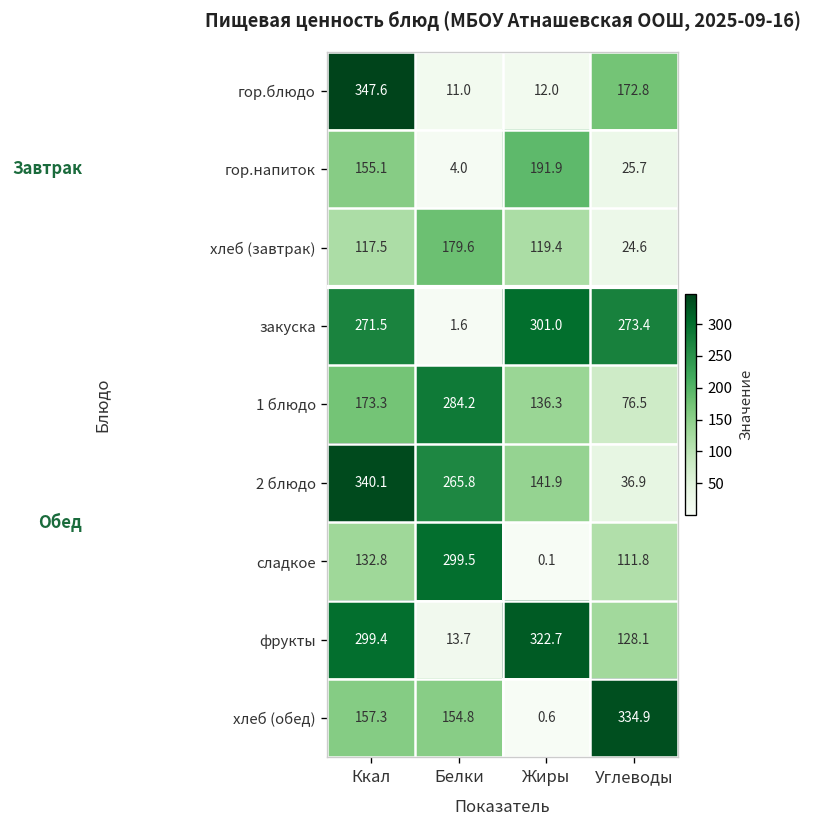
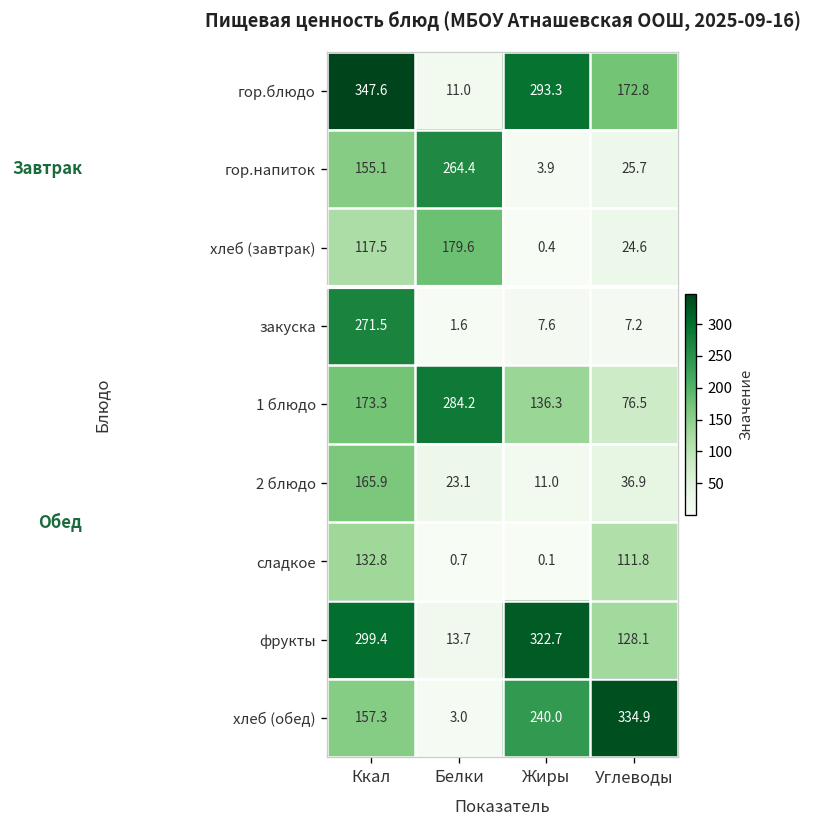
гор.блюдо, Жиры: 12.0 -> 293.3
гор.напиток, Белки: 4.0 -> 264.4
гор.напиток, Жиры: 191.9 -> 3.9
хлеб (завтрак), Жиры: 119.4 -> 0.4
закуска, Жиры: 301.0 -> 7.6
закуска, Углеводы: 273.4 -> 7.2
2 блюдо, Ккал: 340.1 -> 165.9
2 блюдо, Белки: 265.8 -> 23.1
2 блюдо, Жиры: 141.9 -> 11.0
сладкое, Белки: 299.5 -> 0.7
хлеб (обед), Белки: 154.8 -> 3.0
хлеб (обед), Жиры: 0.6 -> 240.0
